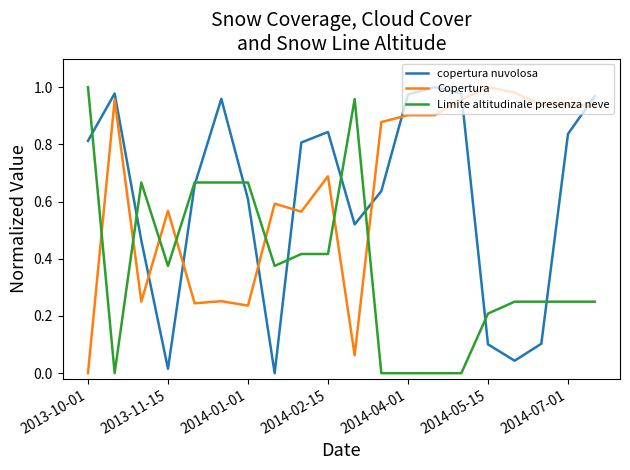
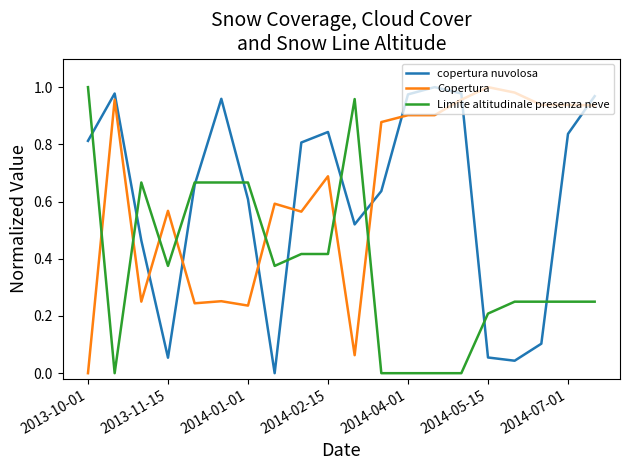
copertura nuvolosa, 2013-11-15: 0.02 -> 0.05
copertura nuvolosa, 2014-05-15: 0.10 -> 0.05
